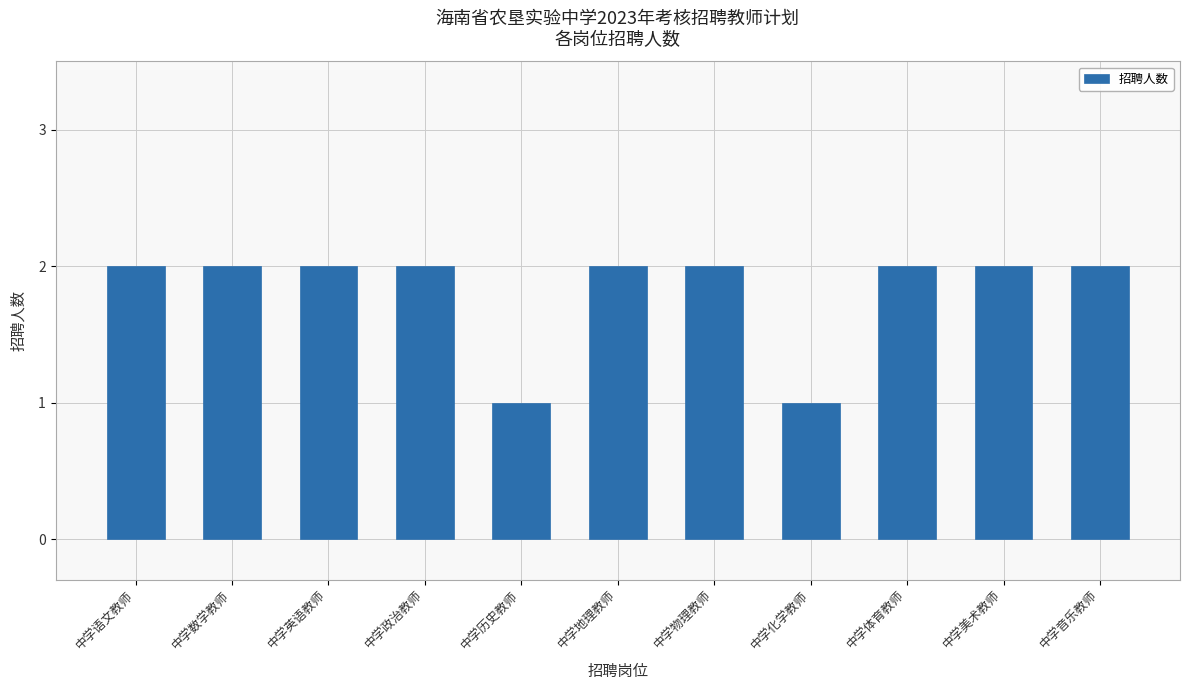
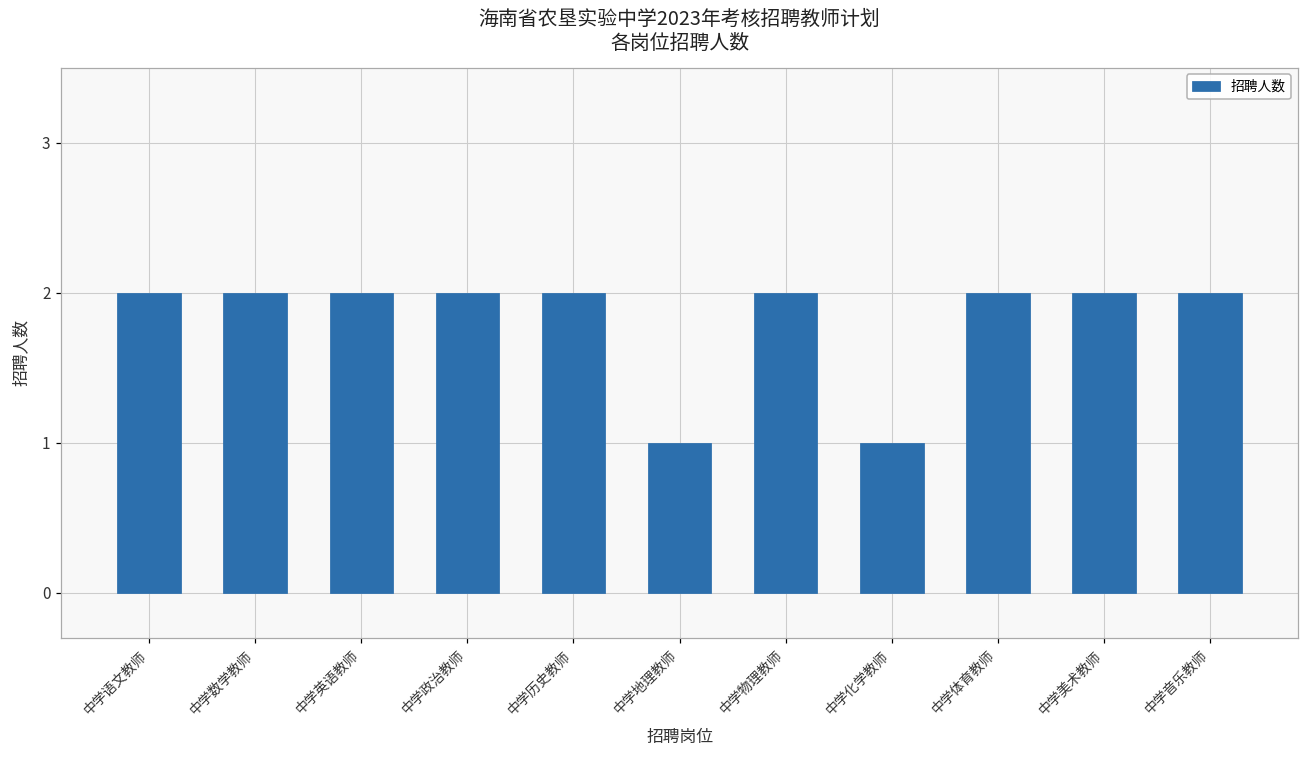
中学历史教师: 1 -> 2
中学地理教师: 2 -> 1
